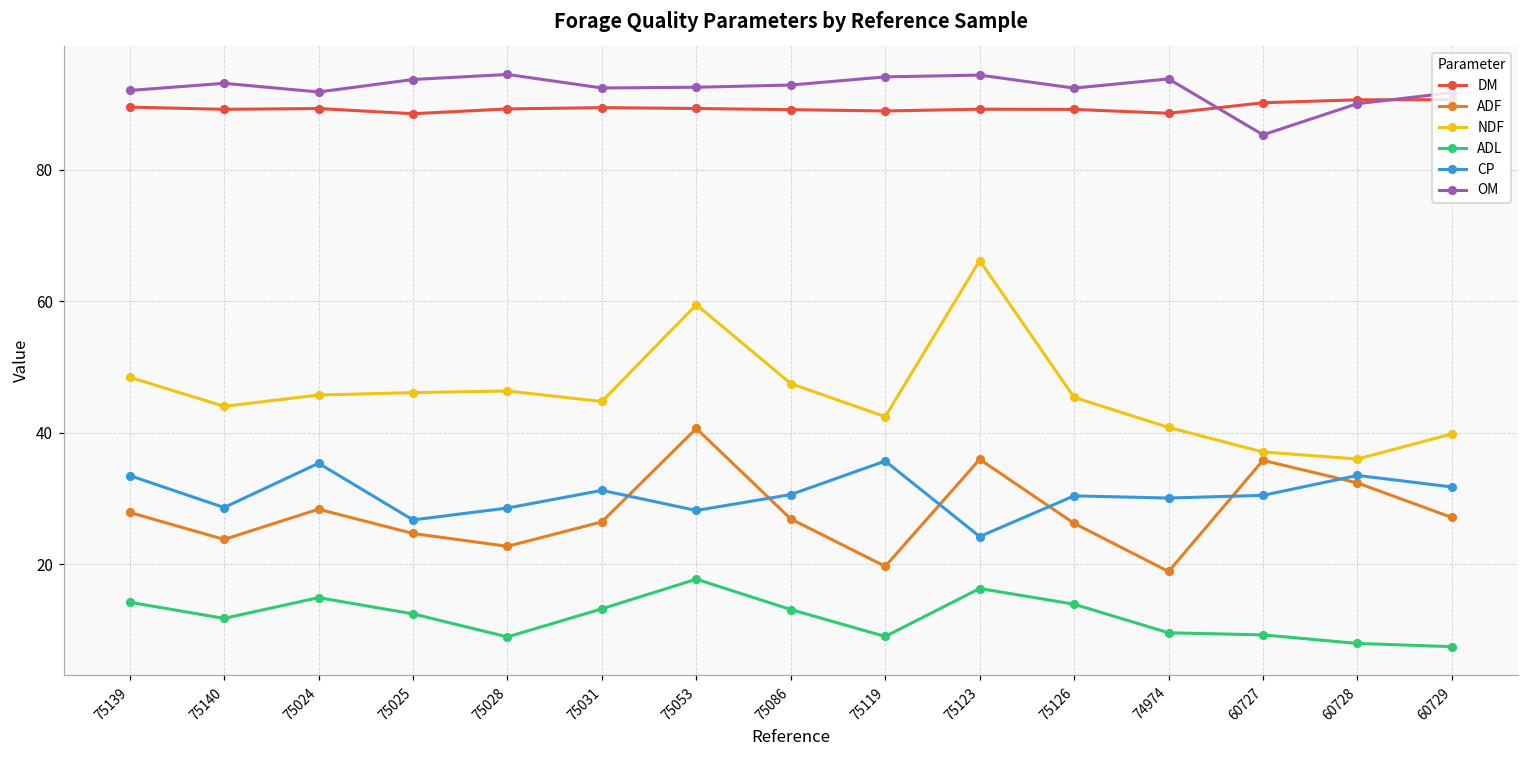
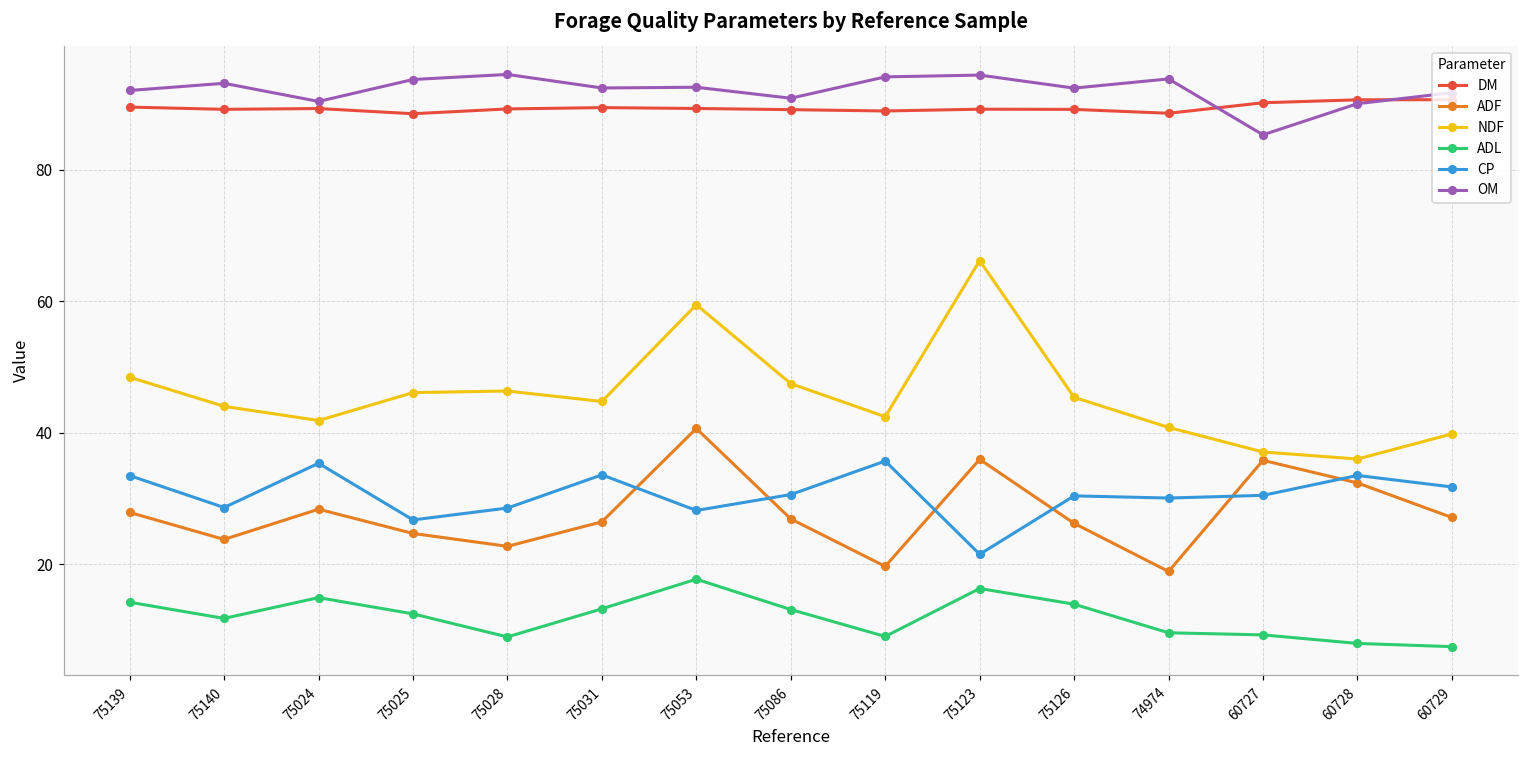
NDF, 75024: 46 -> 42
OM, 75024: 92 -> 90
CP, 75031: 31 -> 34
OM, 75086: 93 -> 91
CP, 75123: 24 -> 22
